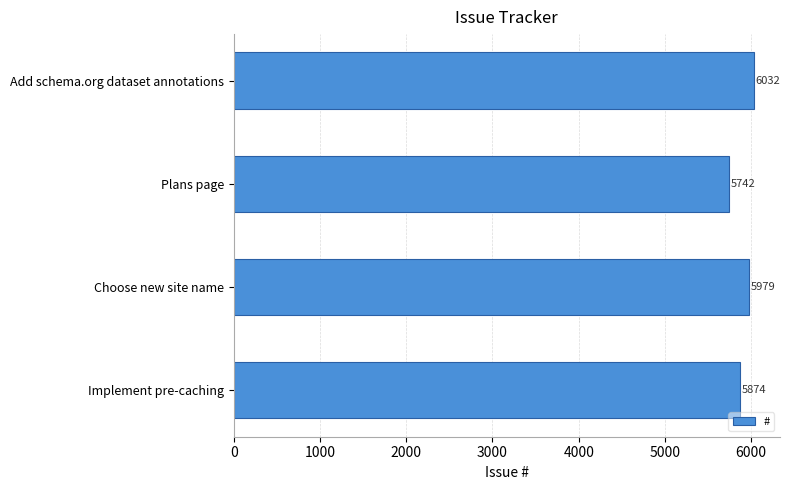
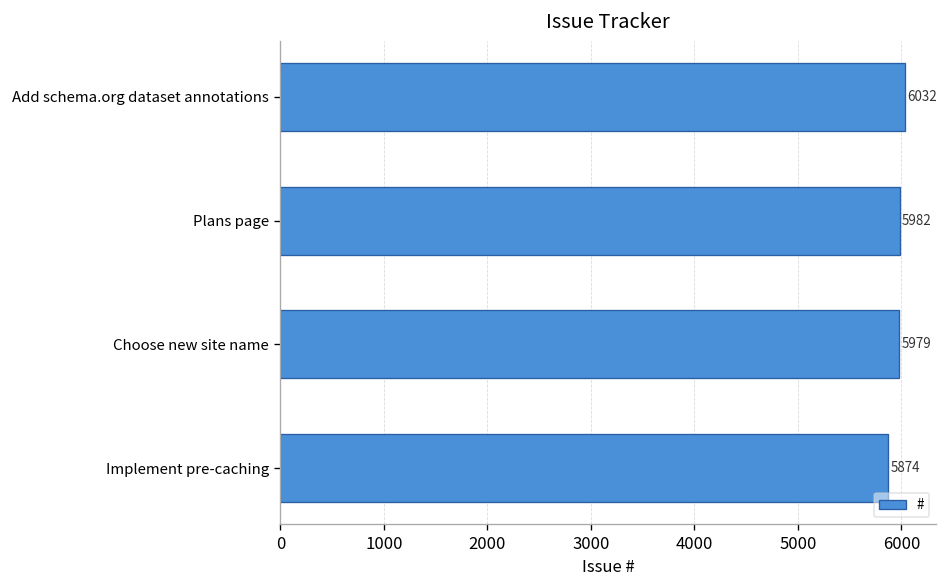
Plans page: 5742 -> 5982
